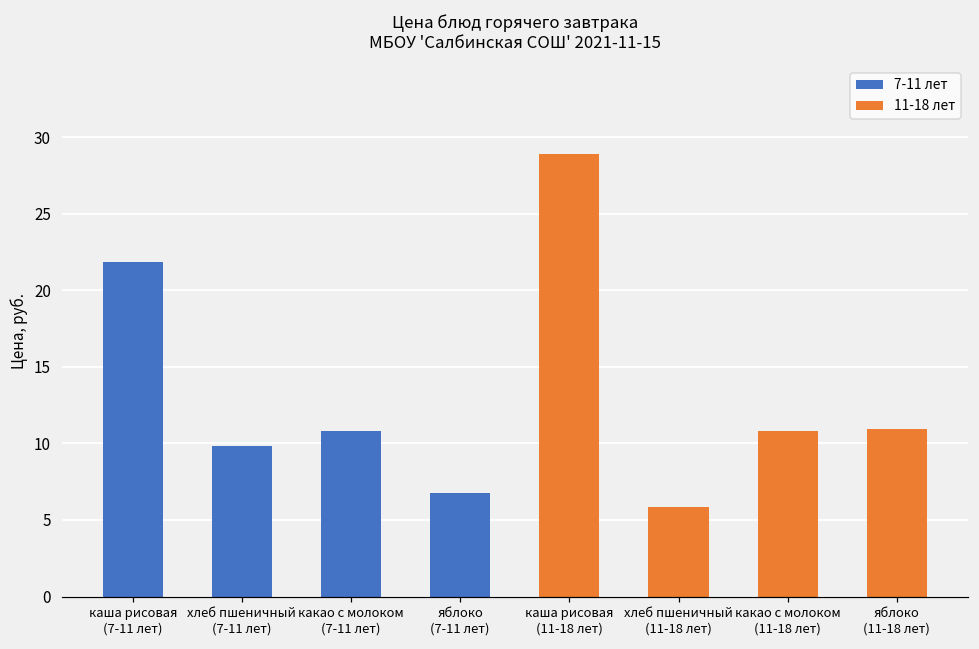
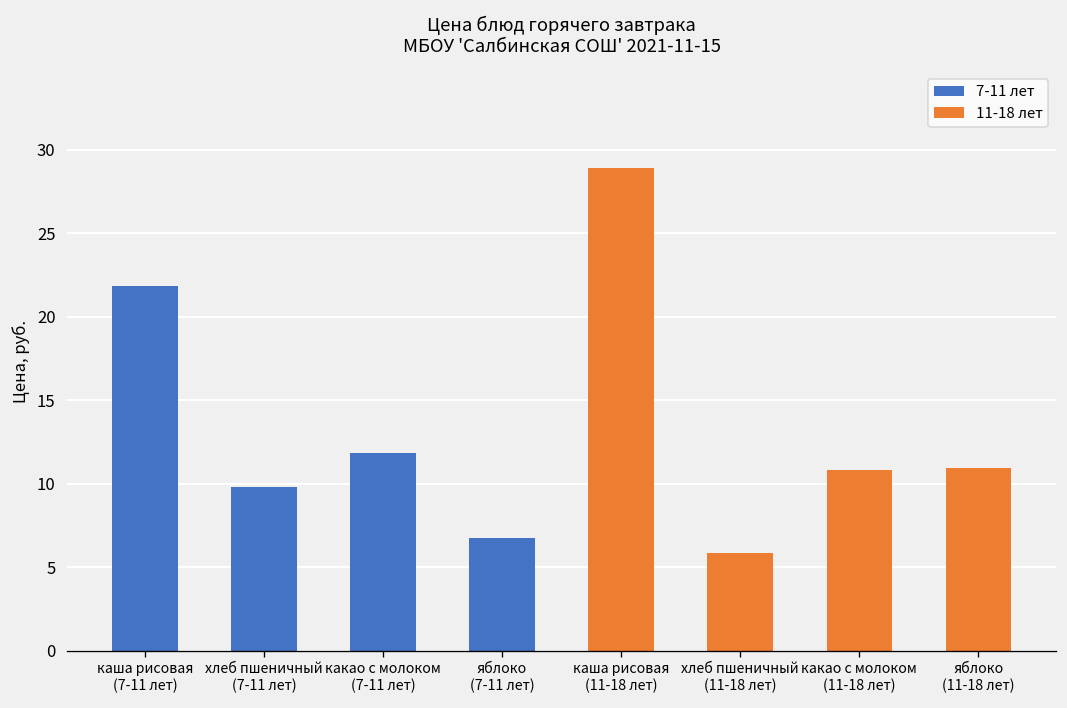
7-11 лет, какао с молоком (7-11 лет): 10.8 -> 11.9
